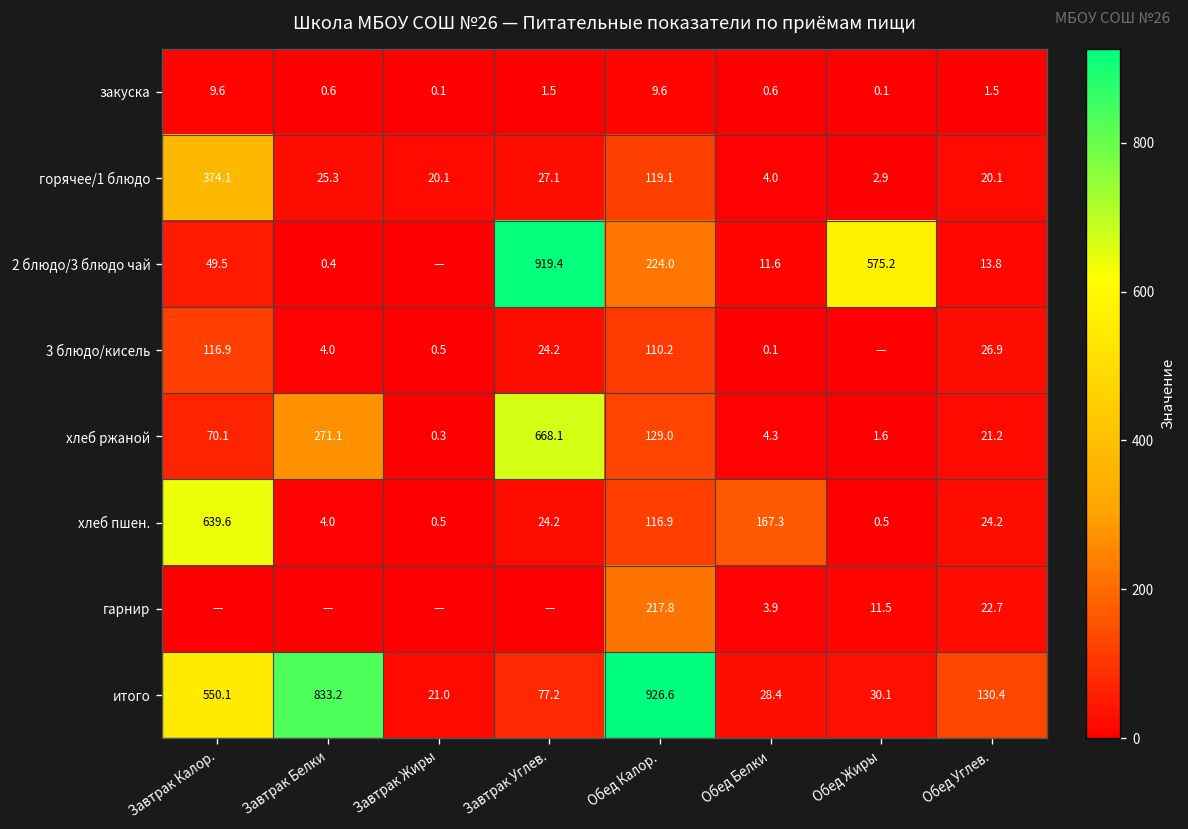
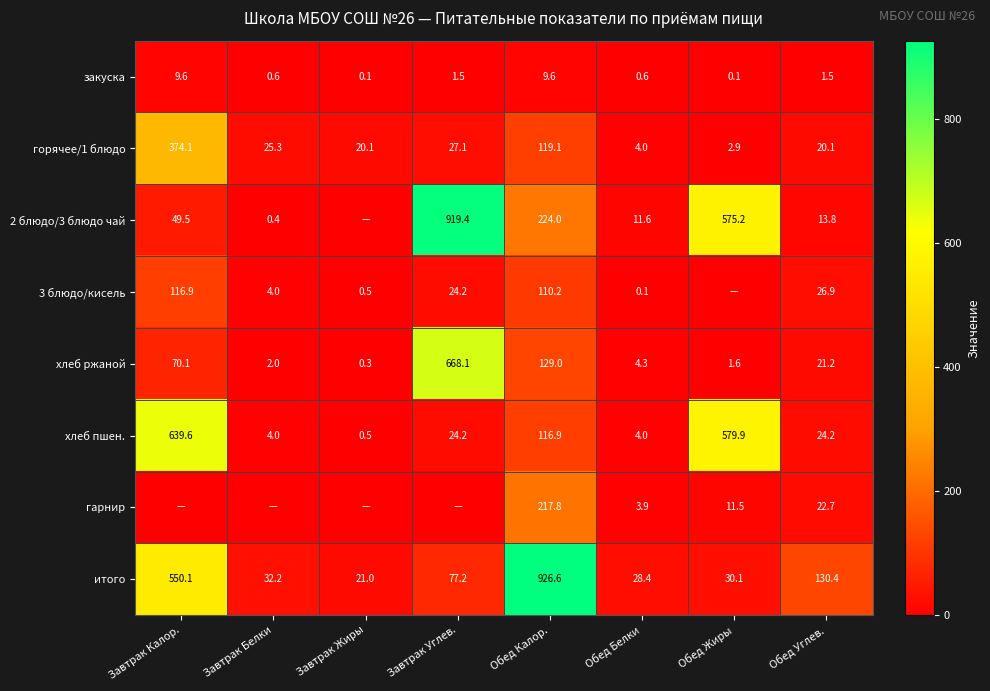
хлеб ржаной, Завтрак Белки: 271.1 -> 2.0
хлеб пшен., Обед Белки: 167.3 -> 4.0
хлеб пшен., Обед Жиры: 0.5 -> 579.9
итого, Завтрак Белки: 833.2 -> 32.2
